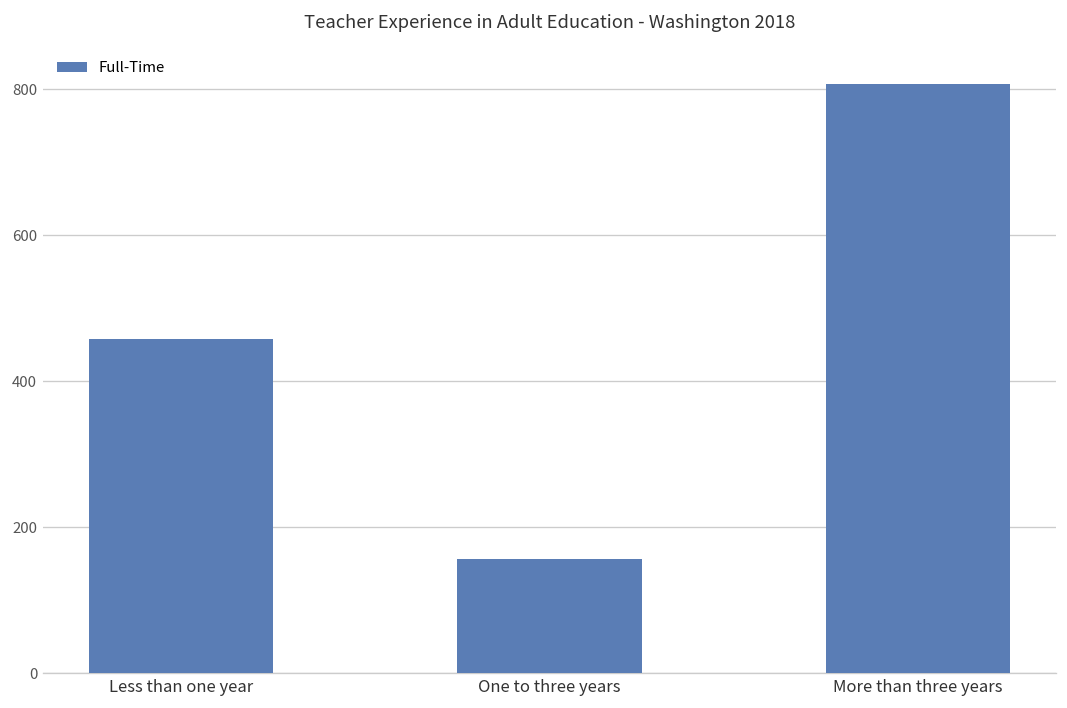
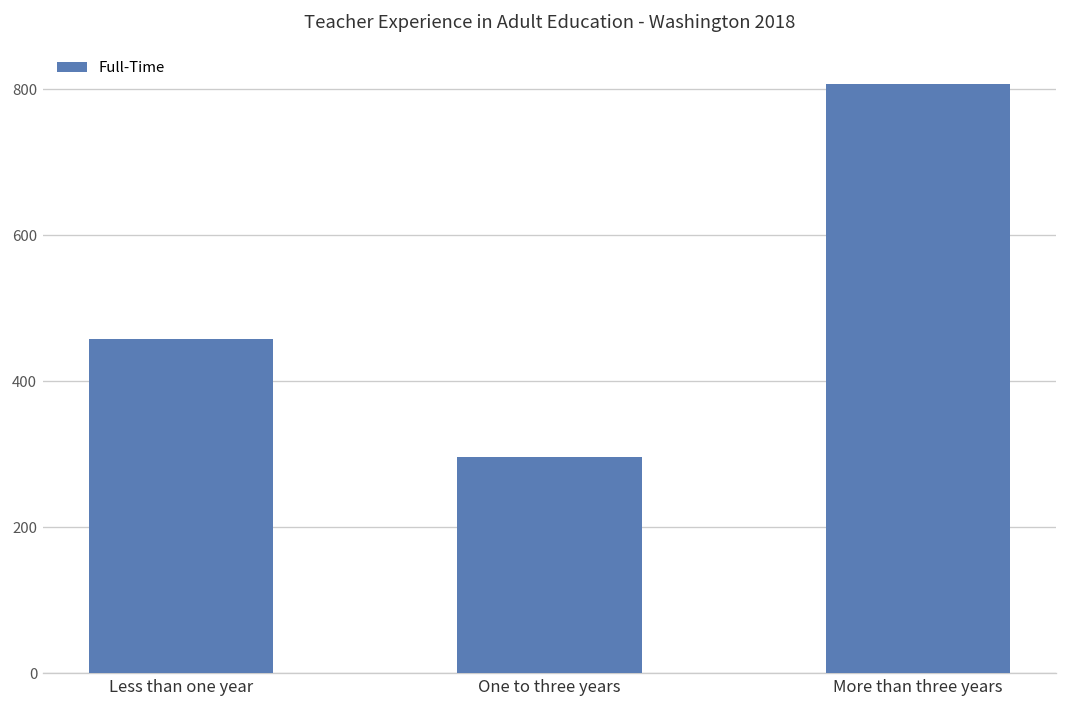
One to three years: 160 -> 300
